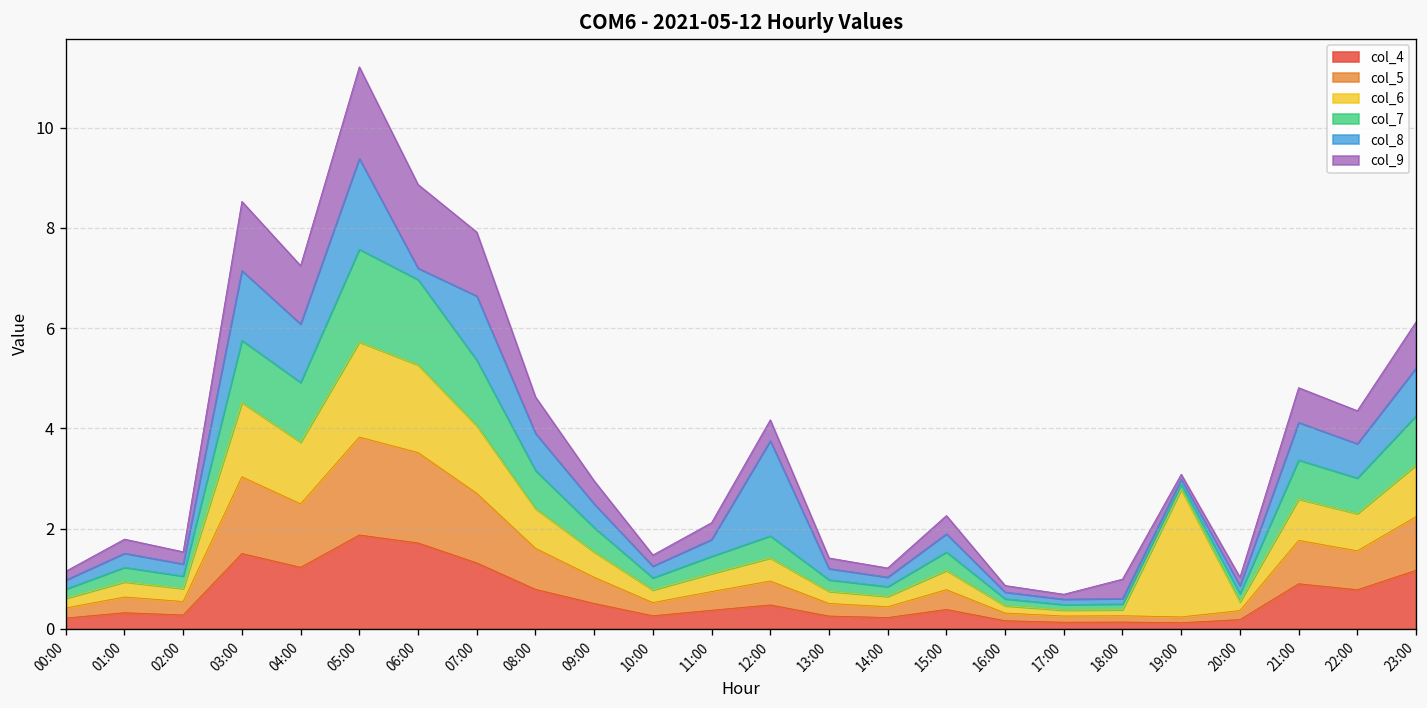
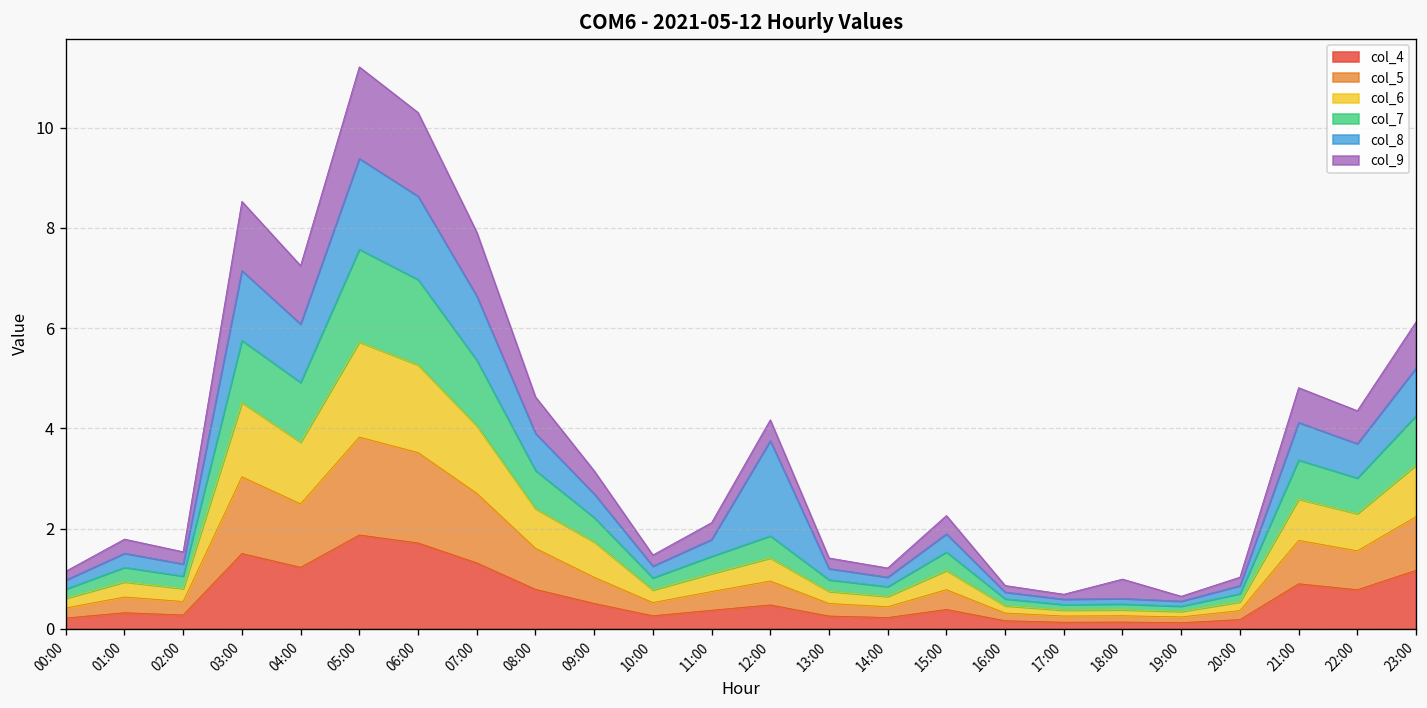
col_8, 06:00: 0.2 -> 1.7
col_6, 09:00: 0.5 -> 0.7
col_6, 19:00: 2.5 -> 0.1
